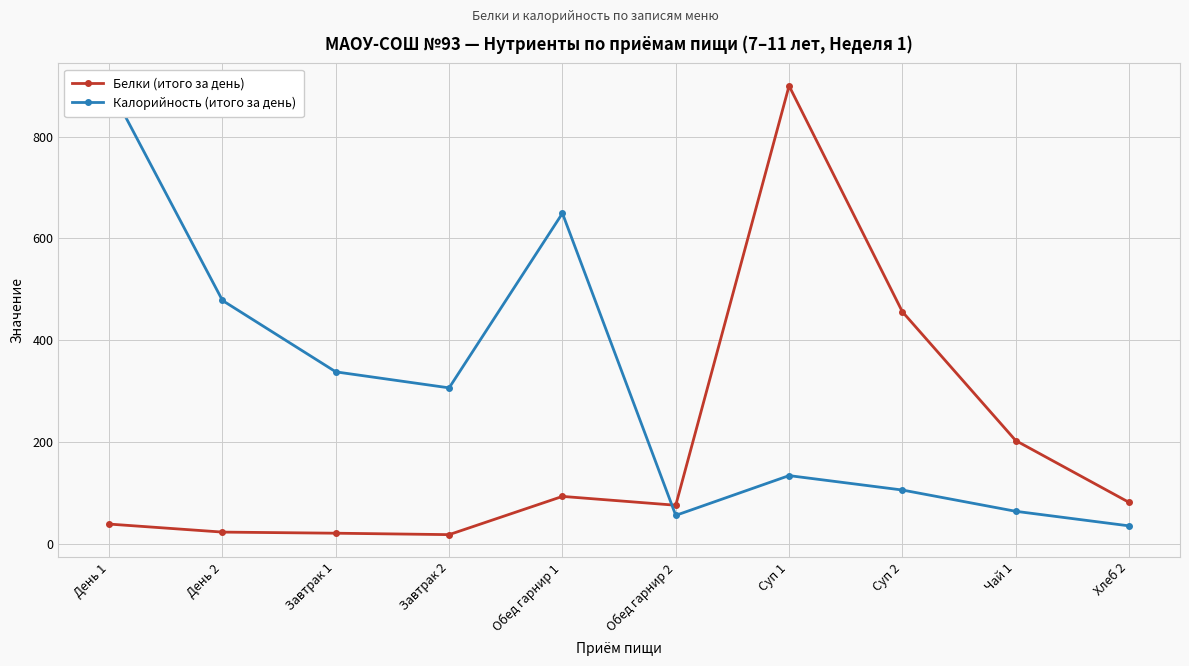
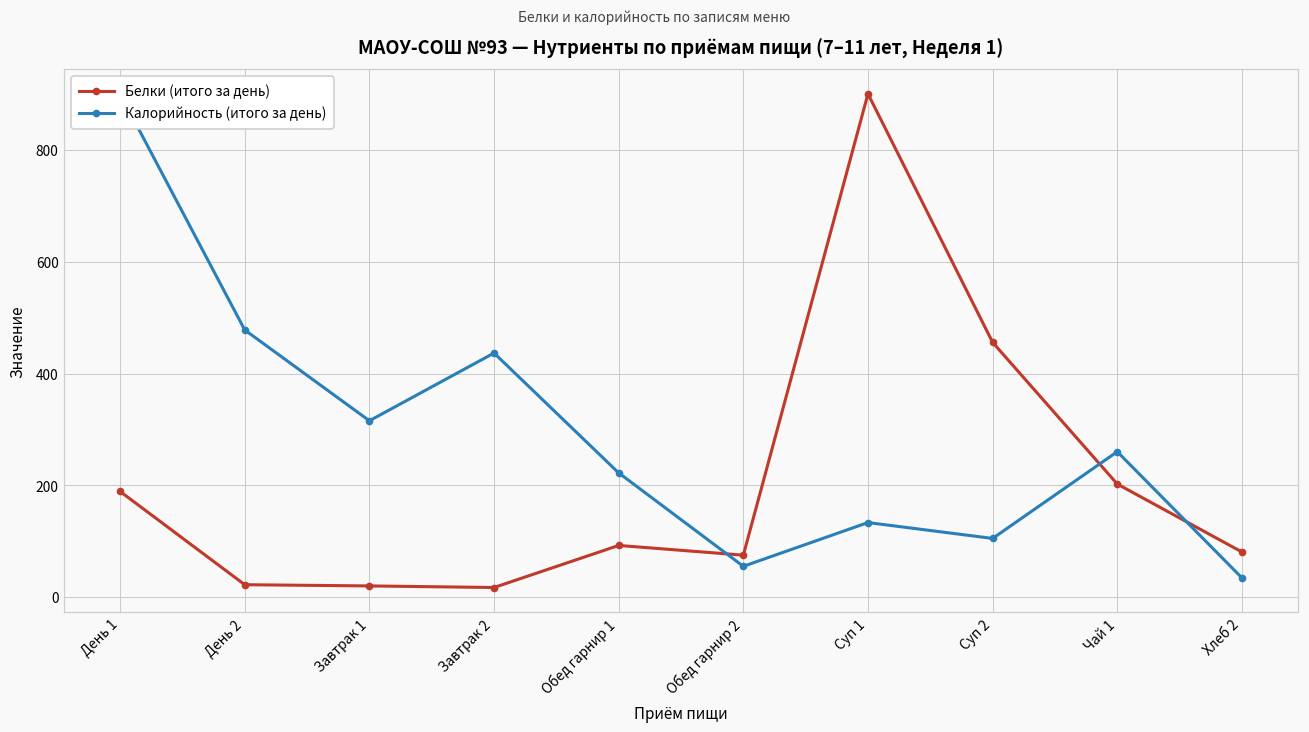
Белки (итого за день), День 1: 40 -> 190
Калорийность (итого за день), Завтрак 1: 340 -> 320
Калорийность (итого за день), Завтрак 2: 310 -> 440
Калорийность (итого за день), Обед гарнир 1: 650 -> 220
Калорийность (итого за день), Чай 1: 60 -> 260
